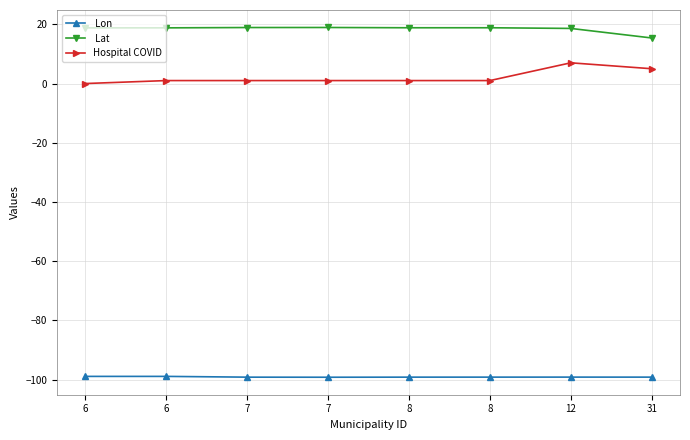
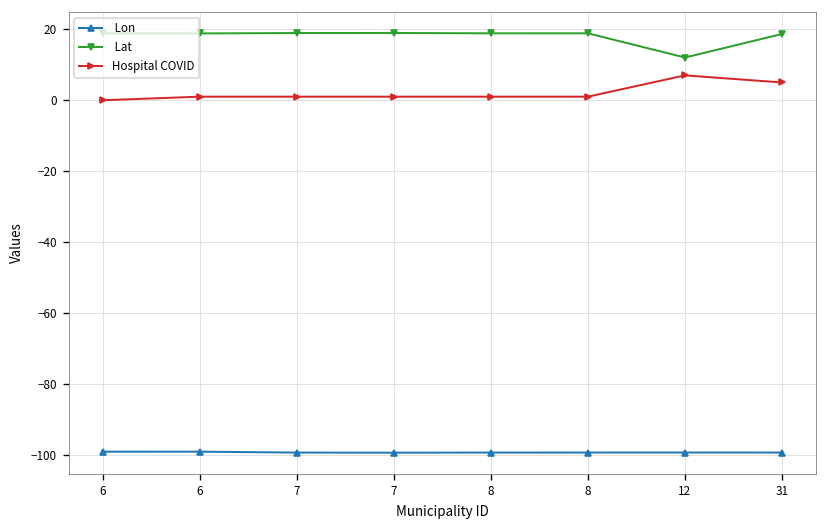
Lat, 12: 19 -> 12
Lat, 31: 15 -> 19
